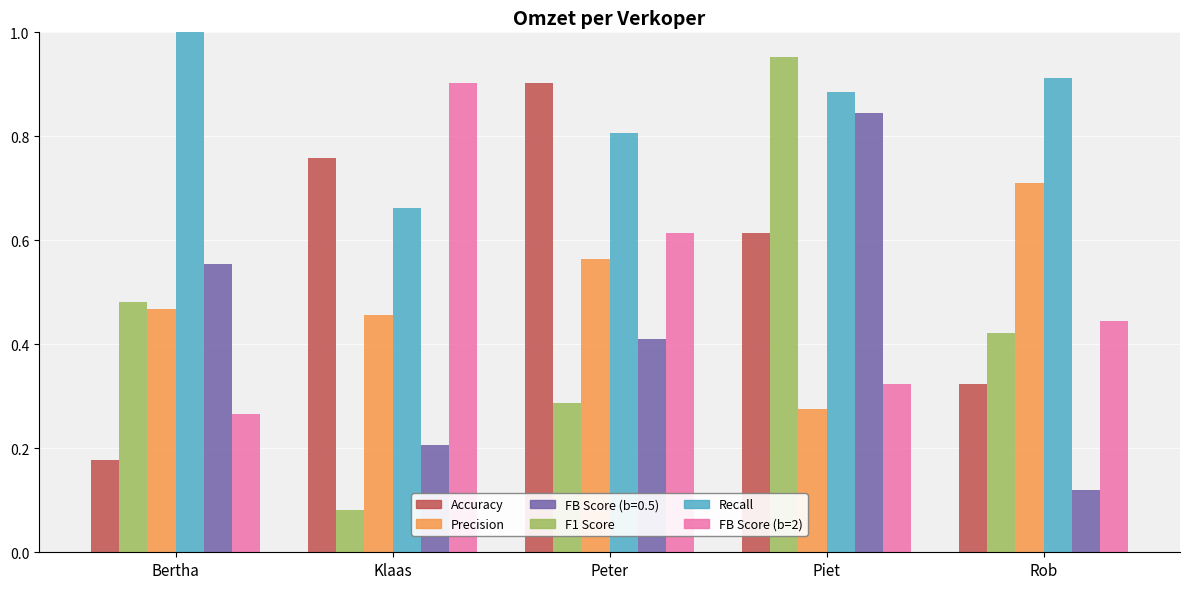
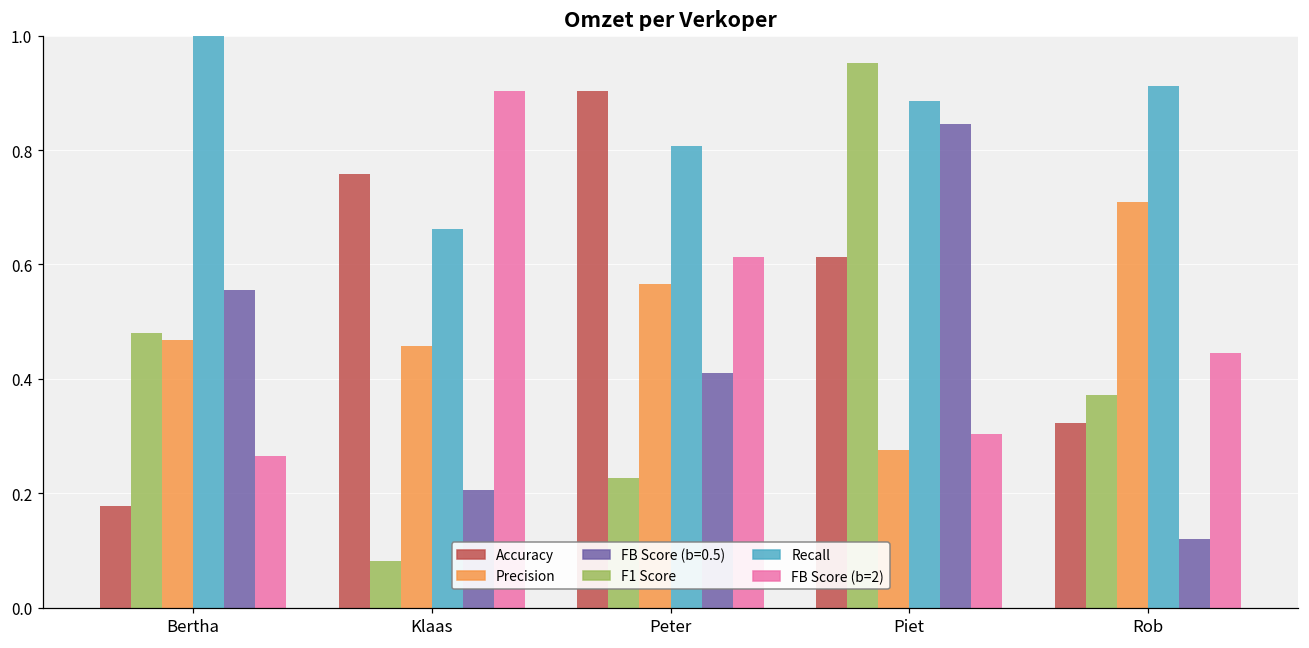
F1 Score, Peter: 0.29 -> 0.23
FB Score (b=2), Piet: 0.32 -> 0.30
F1 Score, Rob: 0.42 -> 0.37
